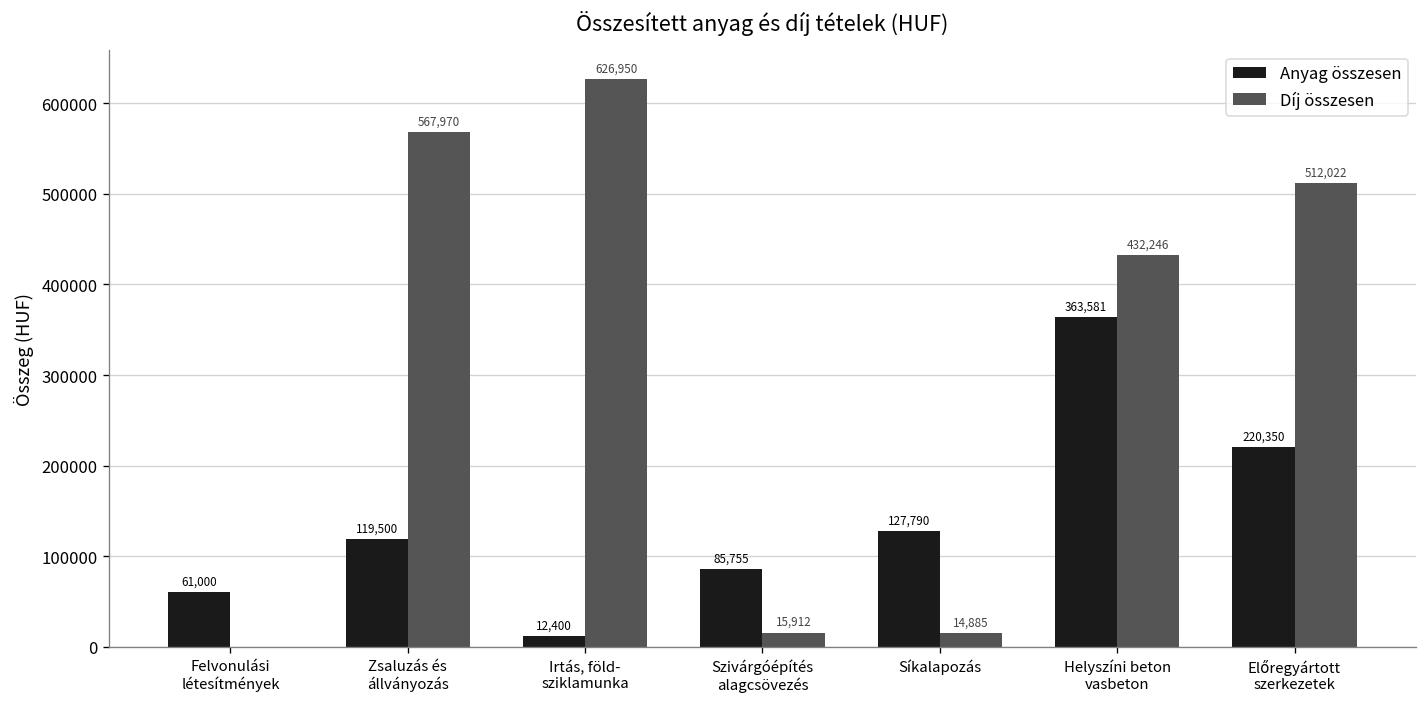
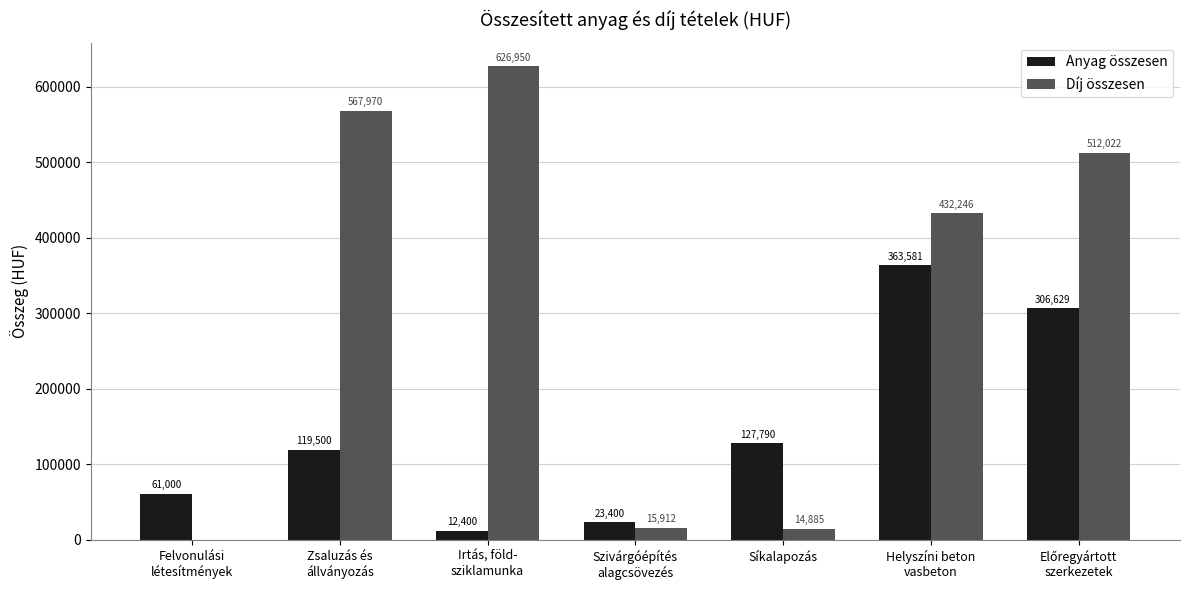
Anyag összesen, Szivárgóépítés alagcsövezés: 85,755 -> 23,400
Anyag összesen, Előregyártott szerkezetek: 220,350 -> 306,629
